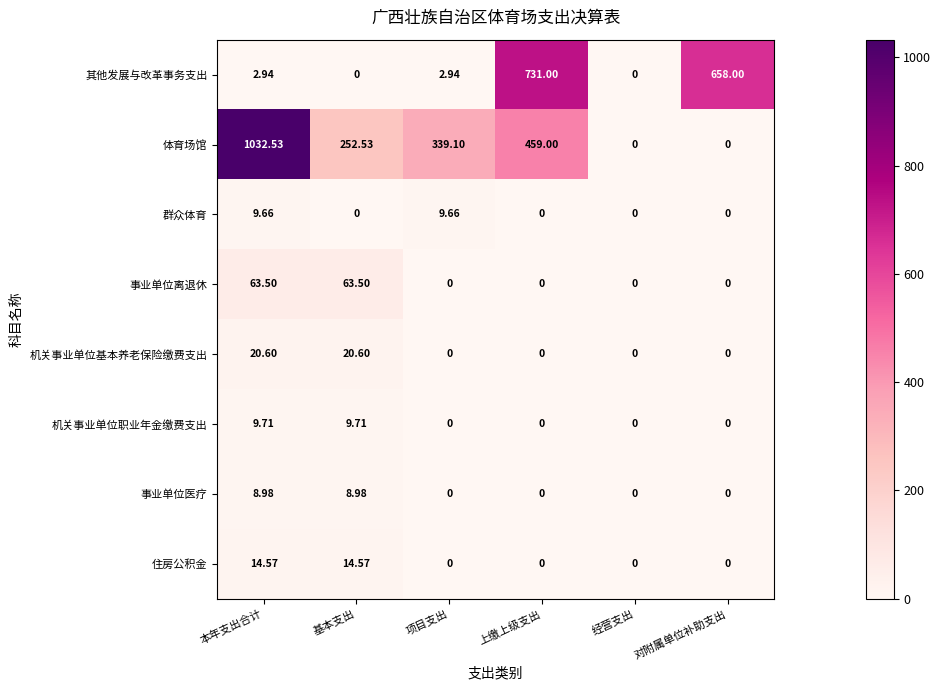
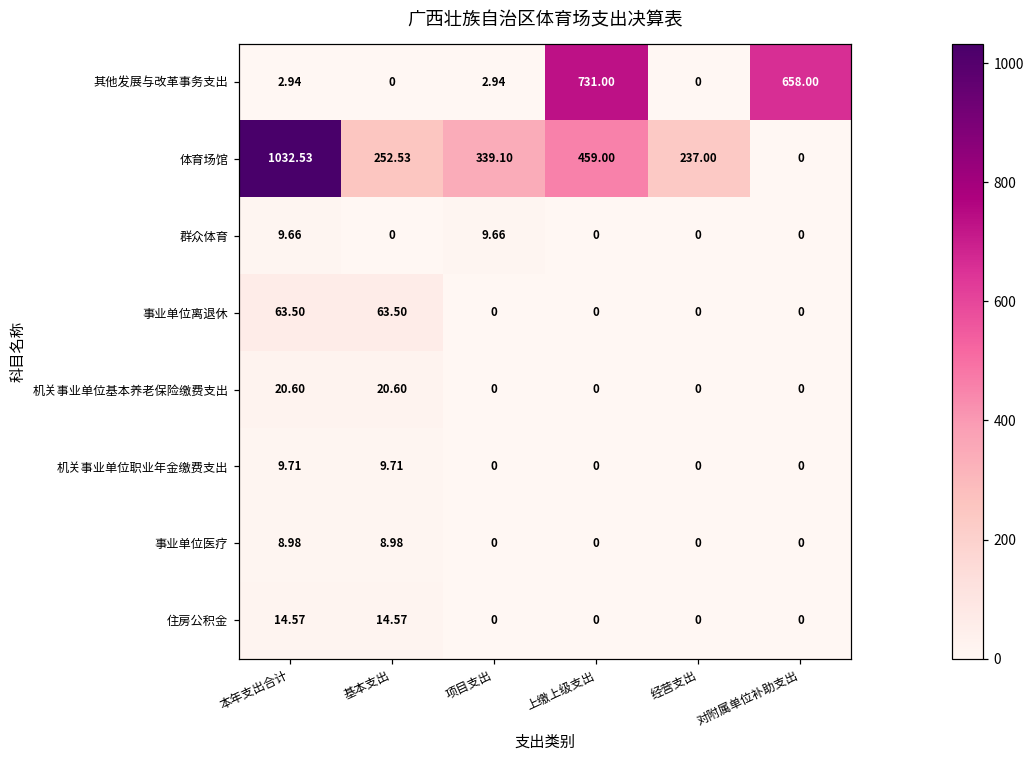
体育场馆, 经营支出: 0 -> 237.00
